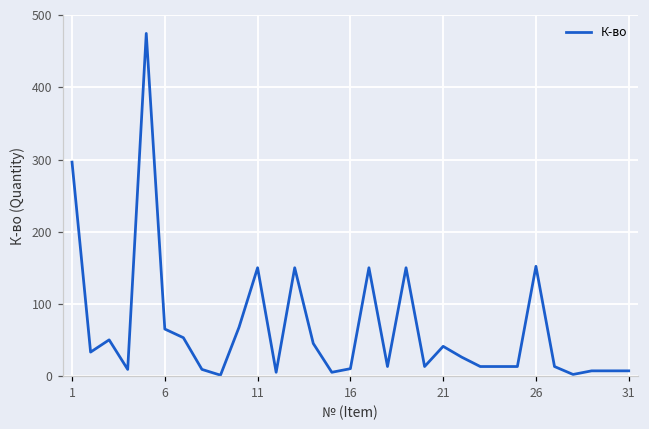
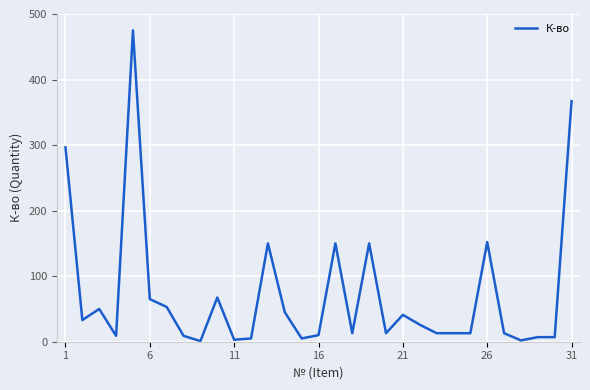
11: 150 -> 0
31: 10 -> 370
